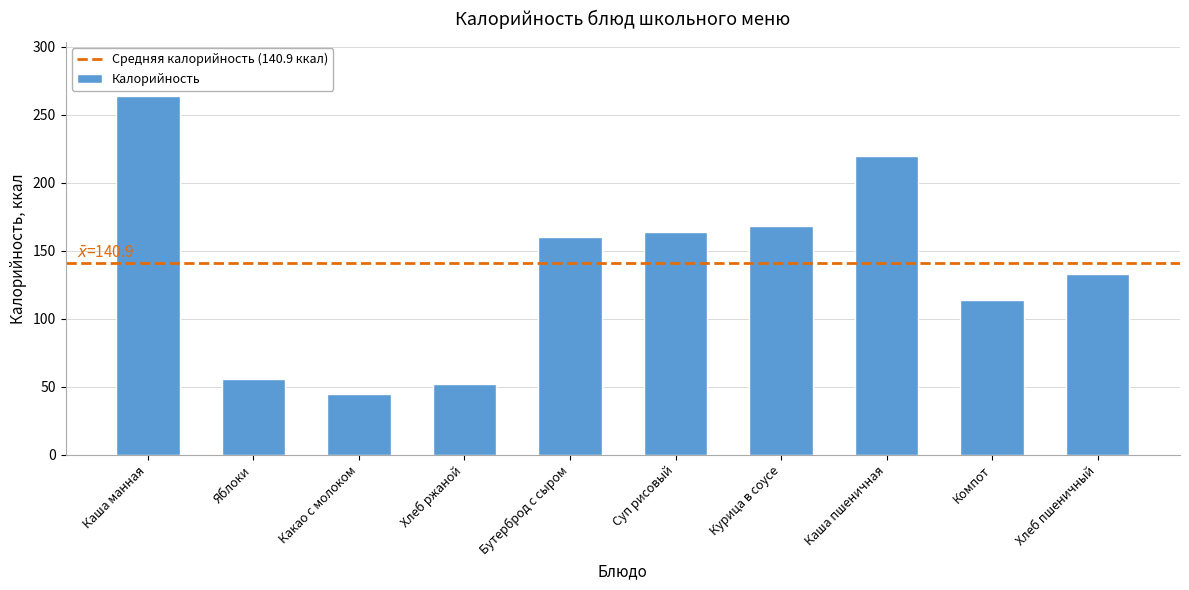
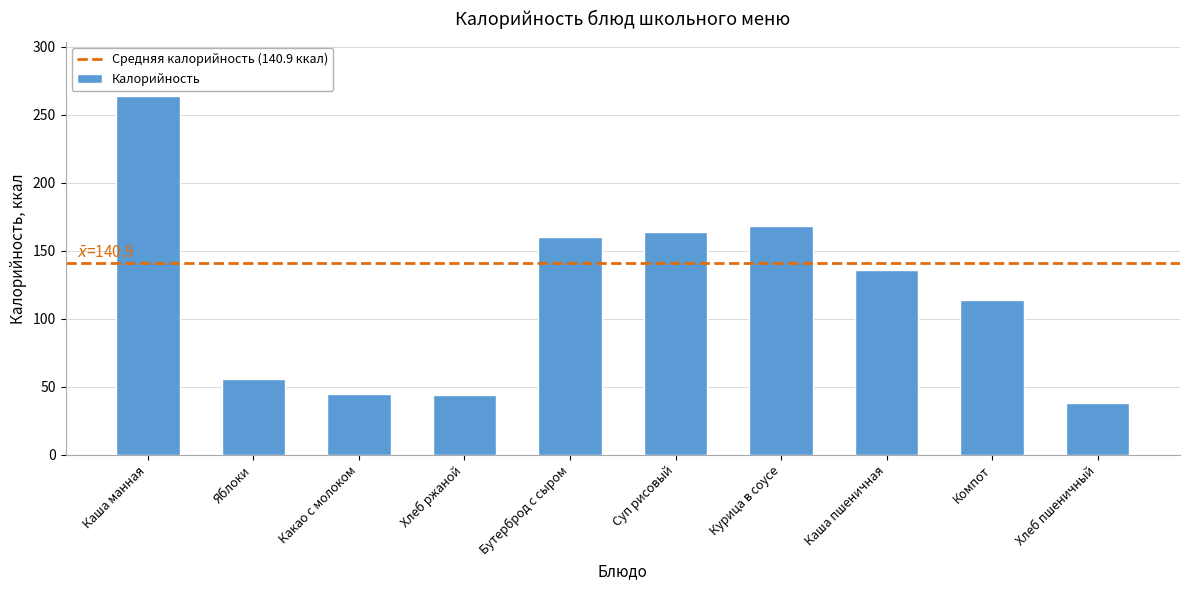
Хлеб ржаной: 52 -> 44
Каша пшеничная: 220 -> 136
Хлеб пшеничный: 133 -> 38
